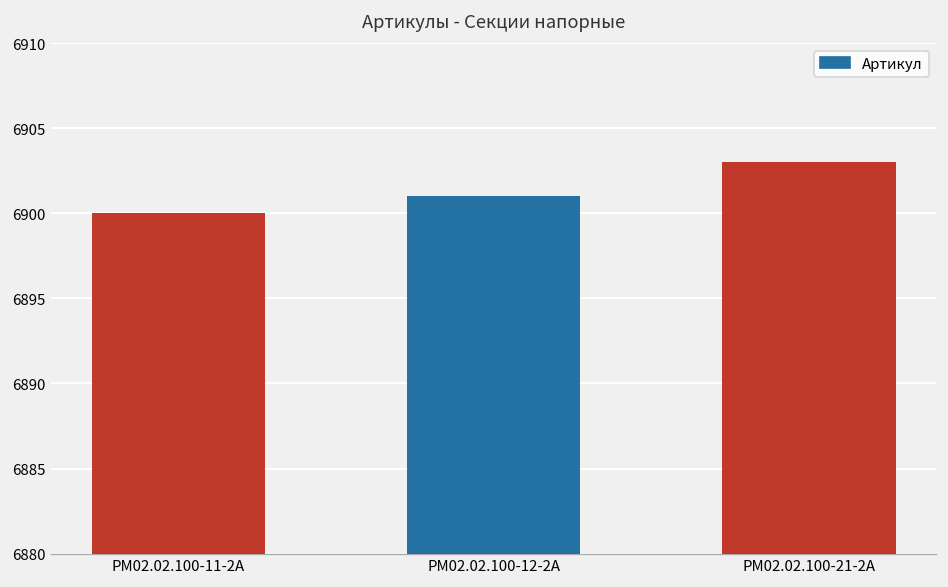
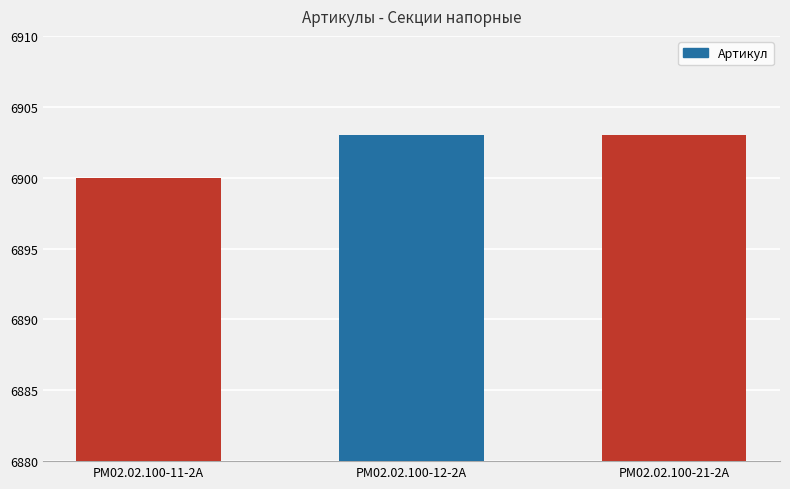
РМ02.02.100-12-2А: 6901 -> 6903
